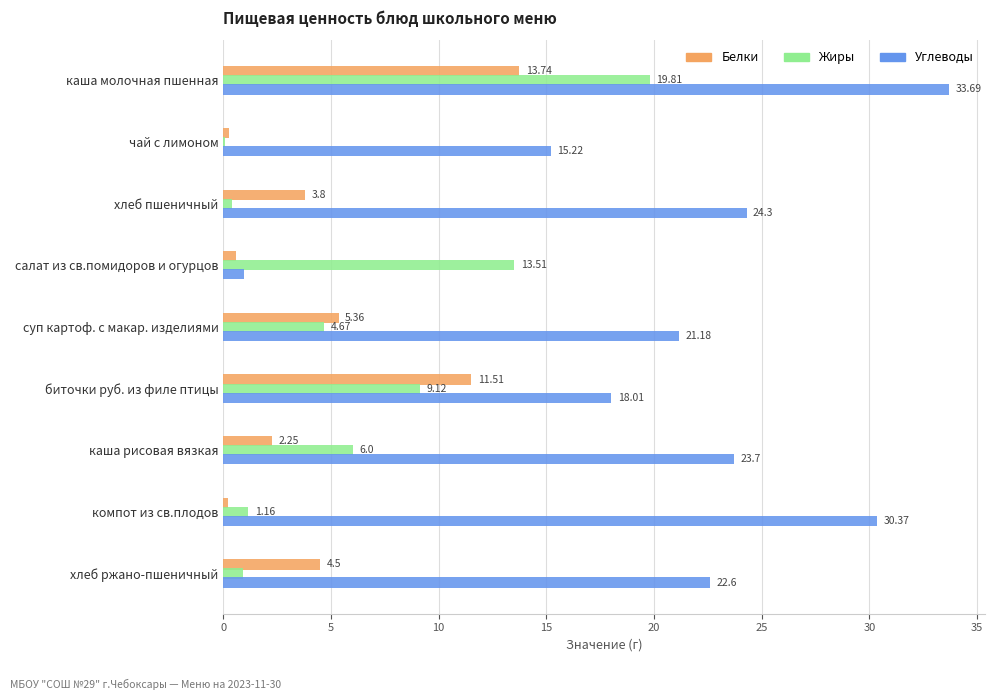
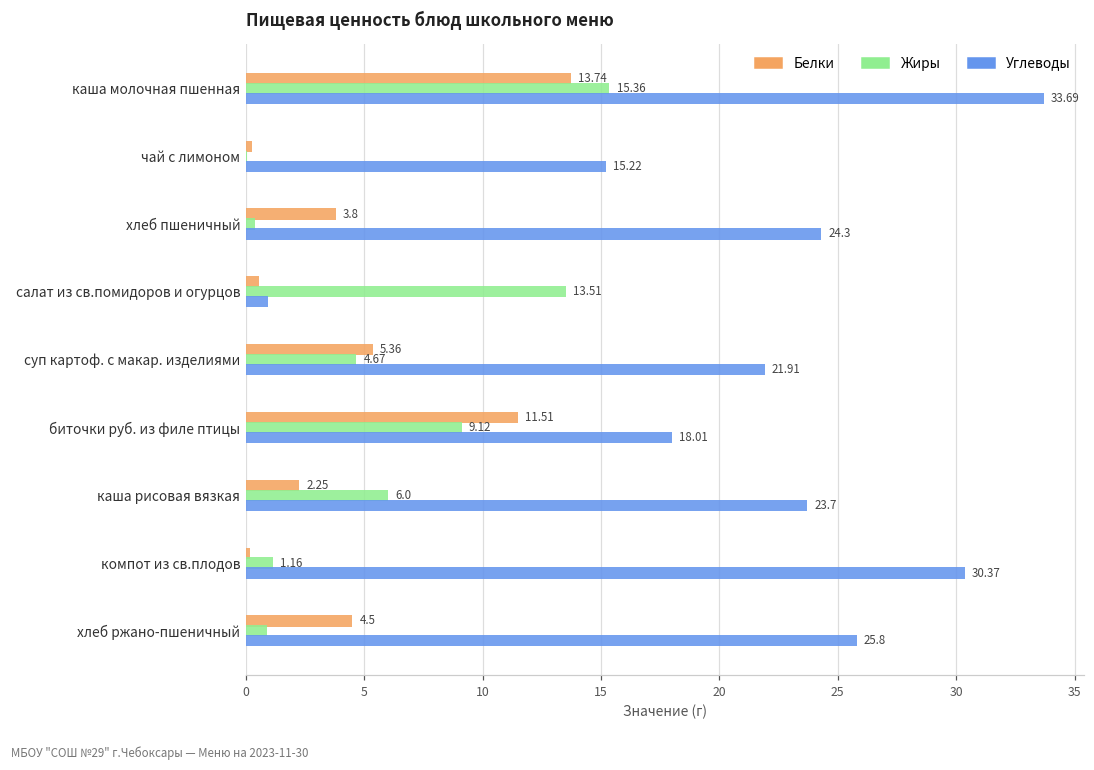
Жиры, каша молочная пшенная: 19.81 -> 15.36
Углеводы, суп картоф. с макар. изделиями: 21.18 -> 21.91
Углеводы, хлеб ржано-пшеничный: 22.6 -> 25.8
